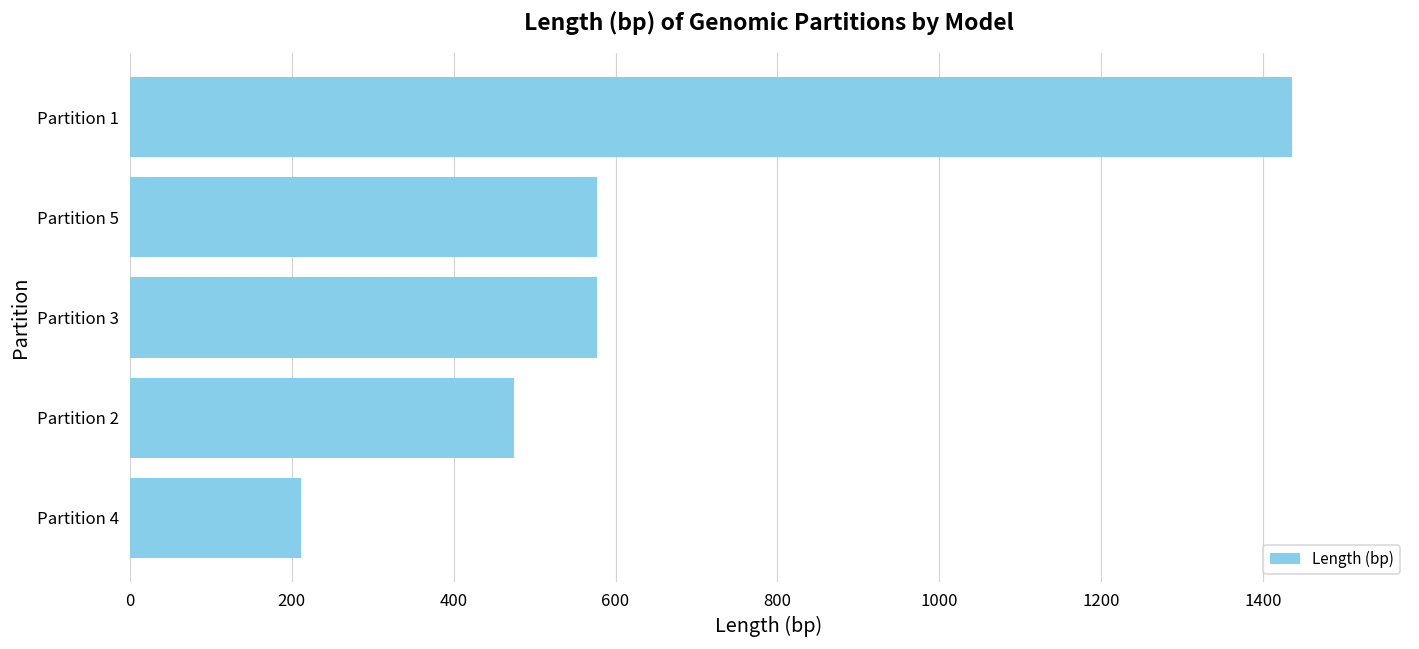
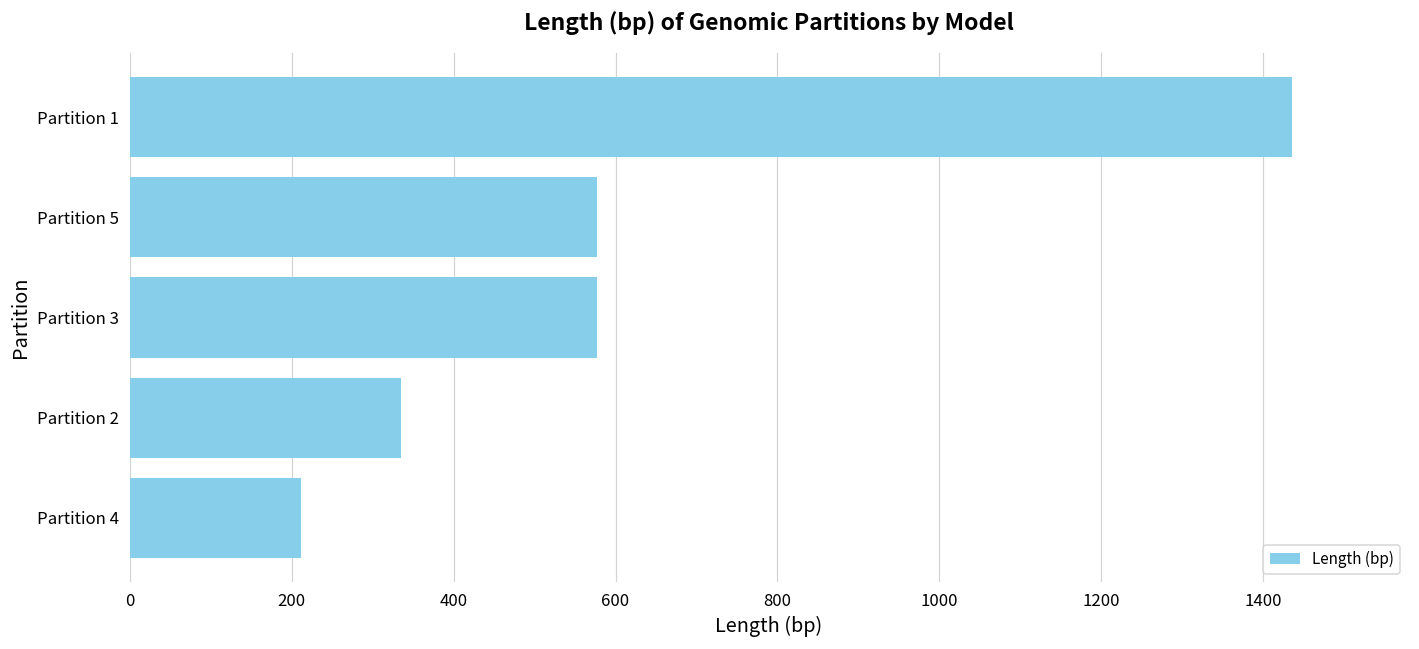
Partition 2: 480 -> 340
